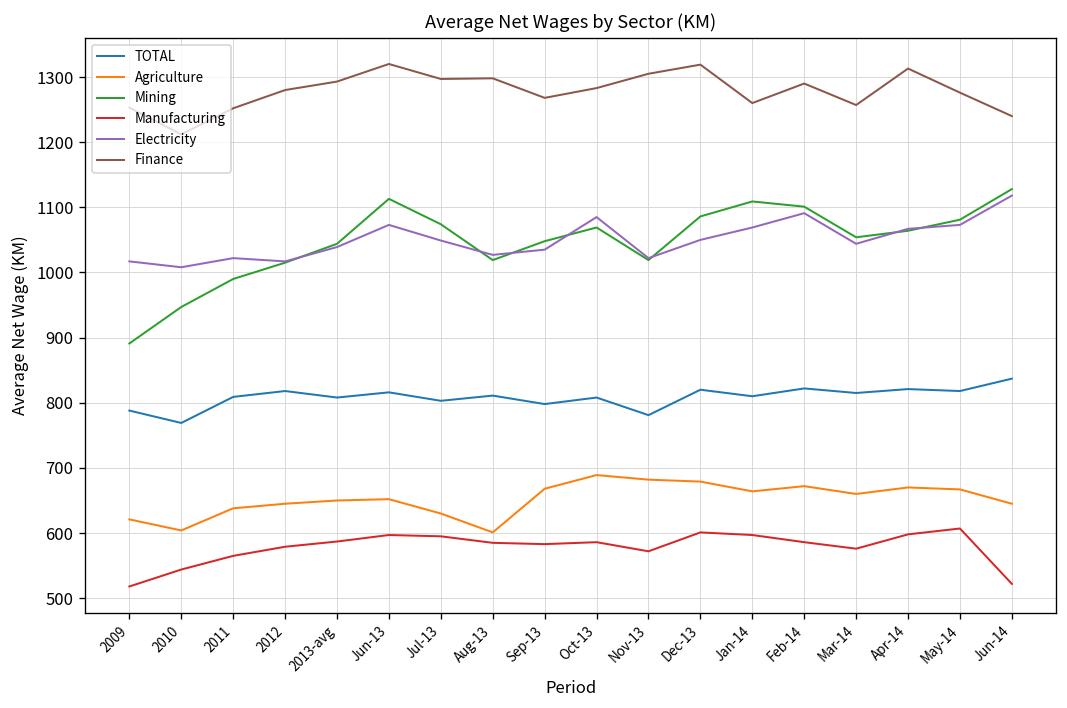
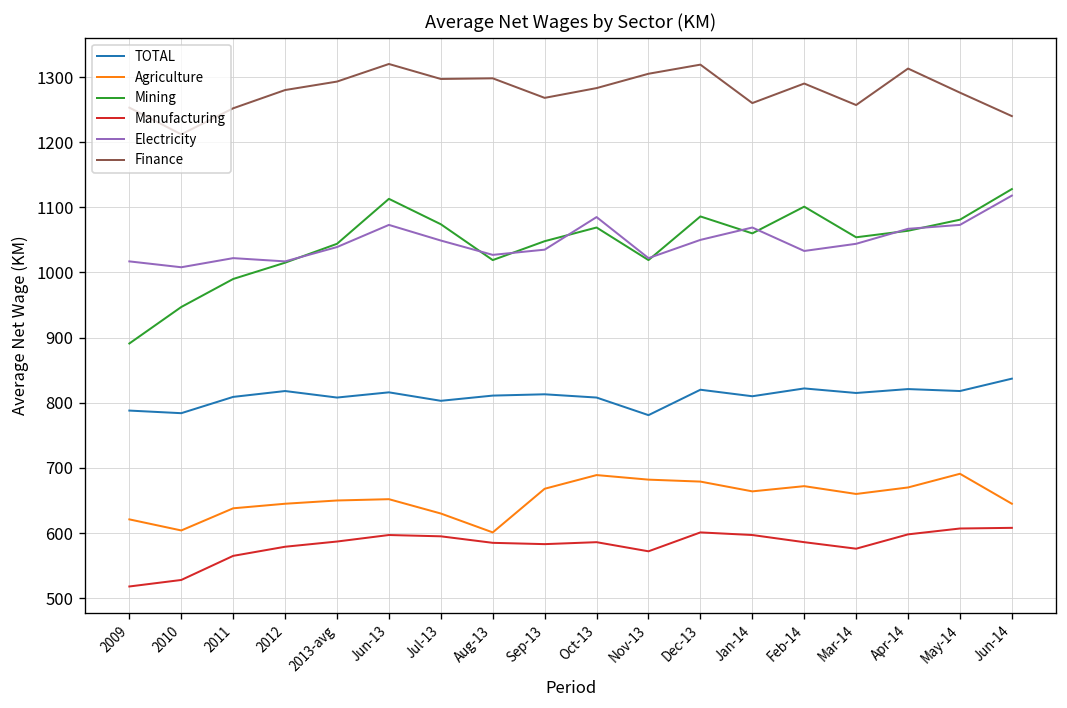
TOTAL, 2010: 770 -> 780
Manufacturing, 2010: 540 -> 530
TOTAL, Sep-13: 800 -> 810
Mining, Jan-14: 1110 -> 1060
Electricity, Feb-14: 1090 -> 1030
Agriculture, May-14: 670 -> 690
Manufacturing, Jun-14: 520 -> 610
